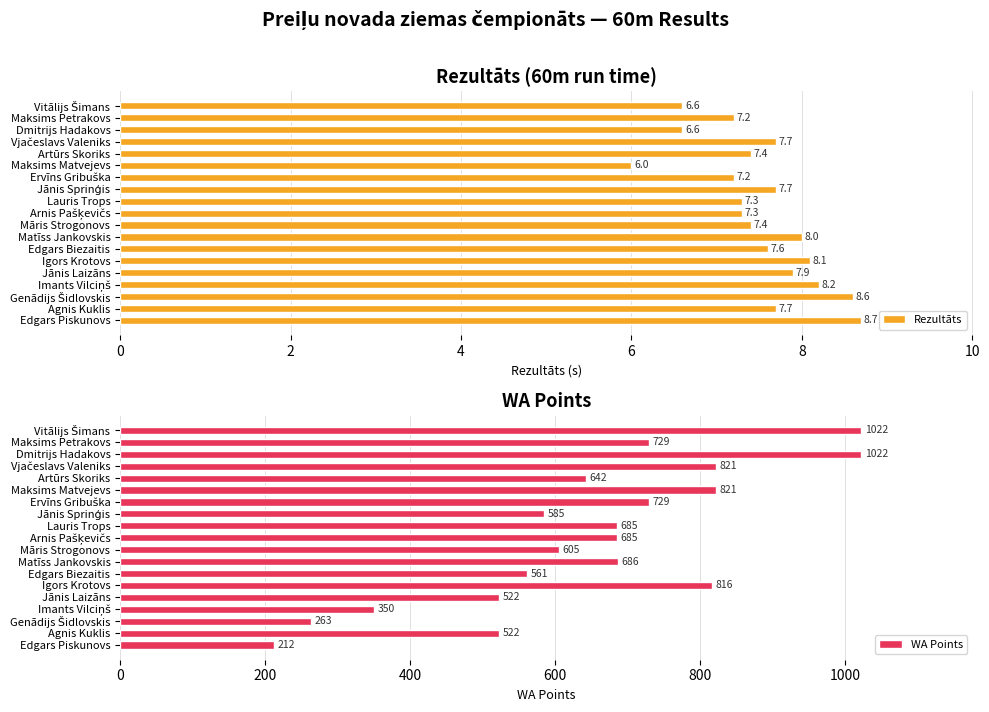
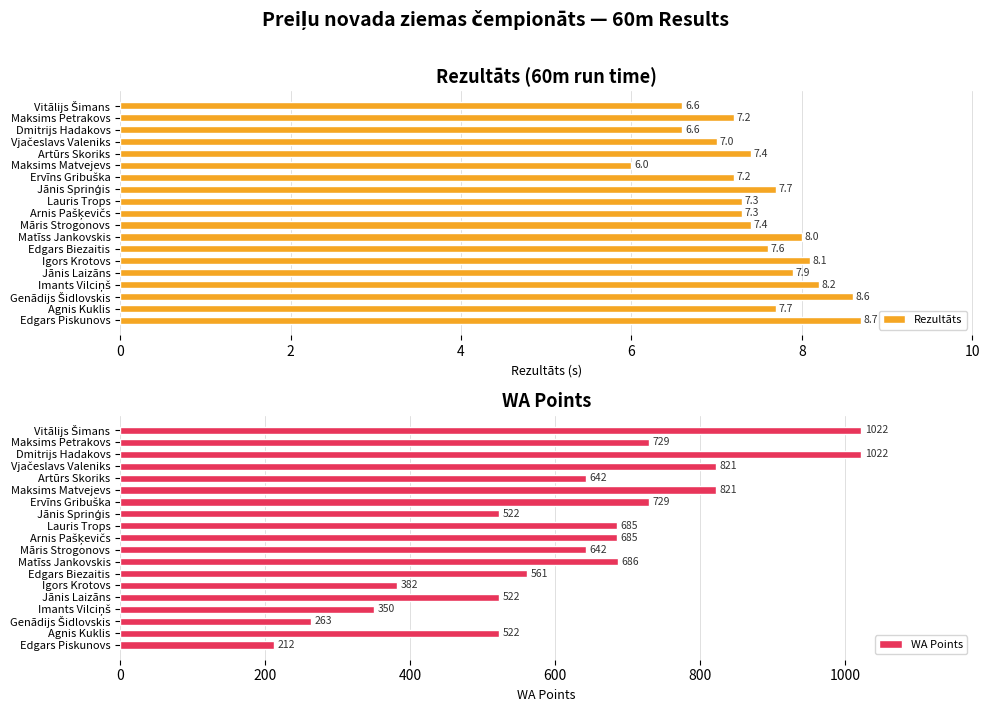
Rezultāts (60m run time), Vjačeslavs Valeniks: 7.7 -> 7.0
WA Points, Jānis Sprinģis: 585 -> 522
WA Points, Māris Strogonovs: 605 -> 642
WA Points, Igors Krotovs: 816 -> 382
